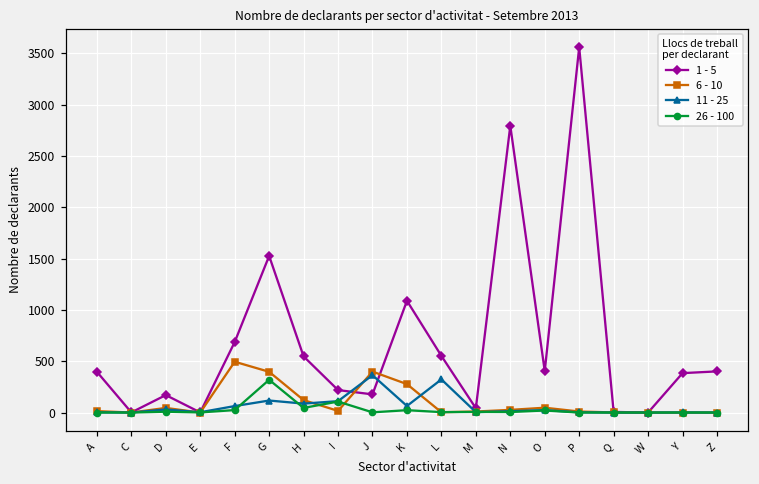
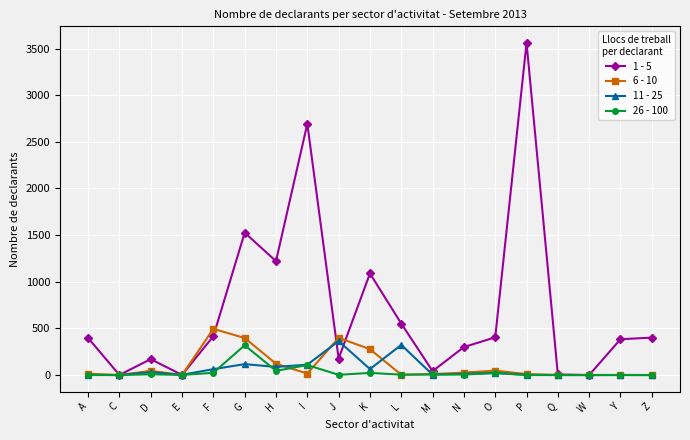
1 - 5, F: 700 -> 400
1 - 5, H: 500 -> 1200
1 - 5, I: 200 -> 2700
1 - 5, N: 2800 -> 300
